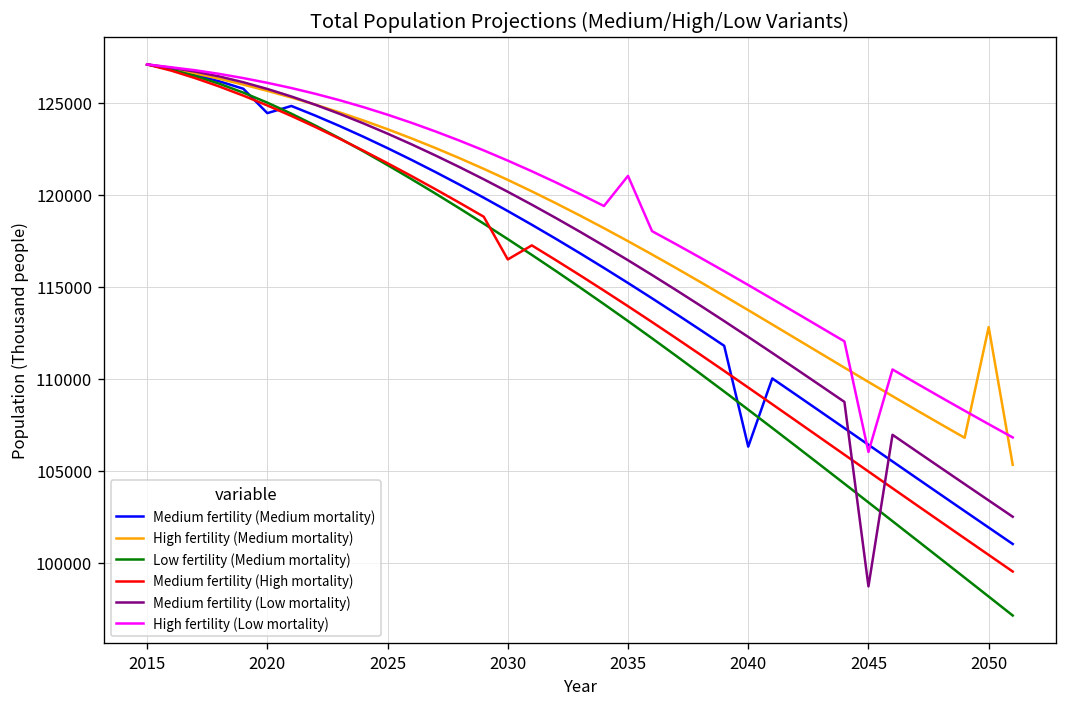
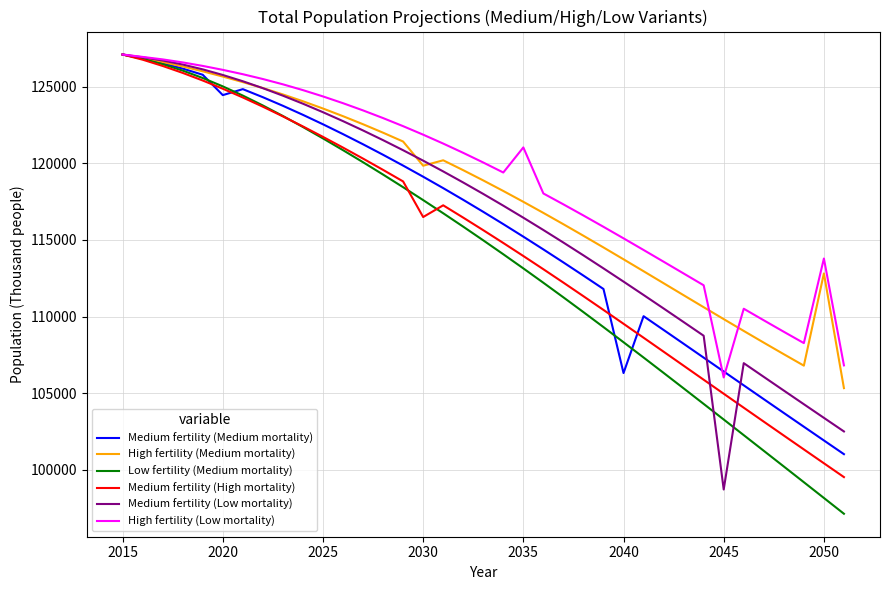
High fertility (Medium mortality), 2030: 120800 -> 119800
High fertility (Low mortality), 2050: 107500 -> 113800
